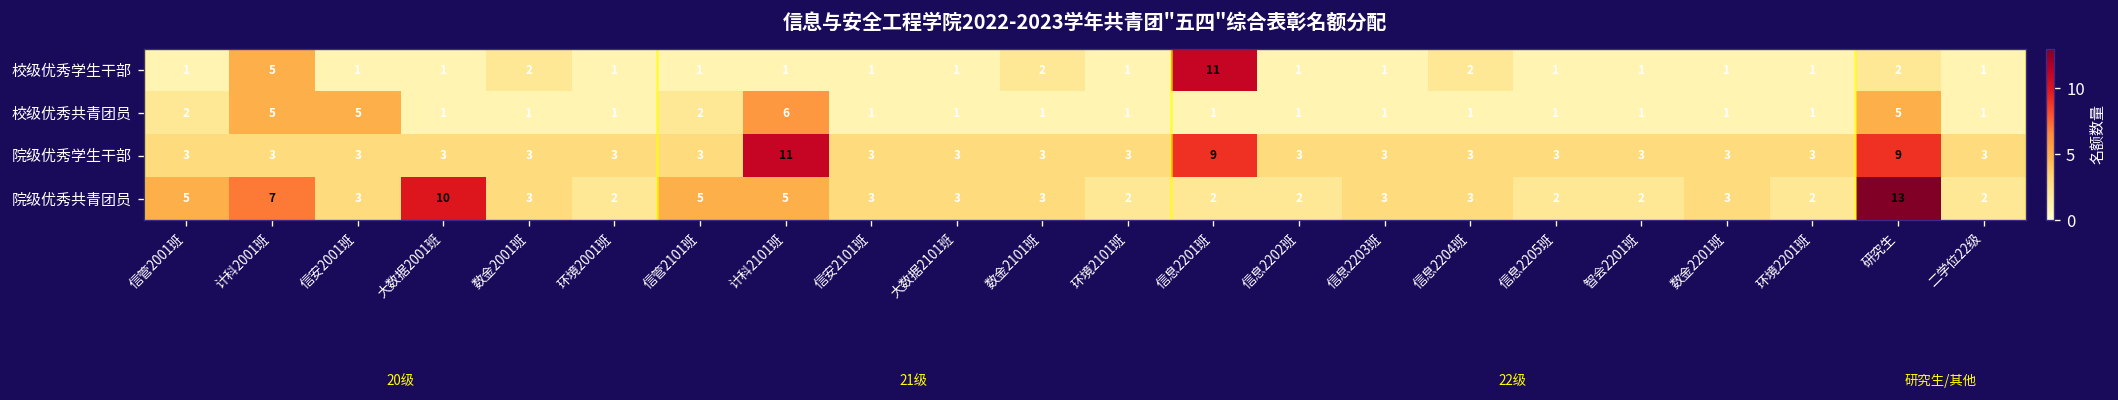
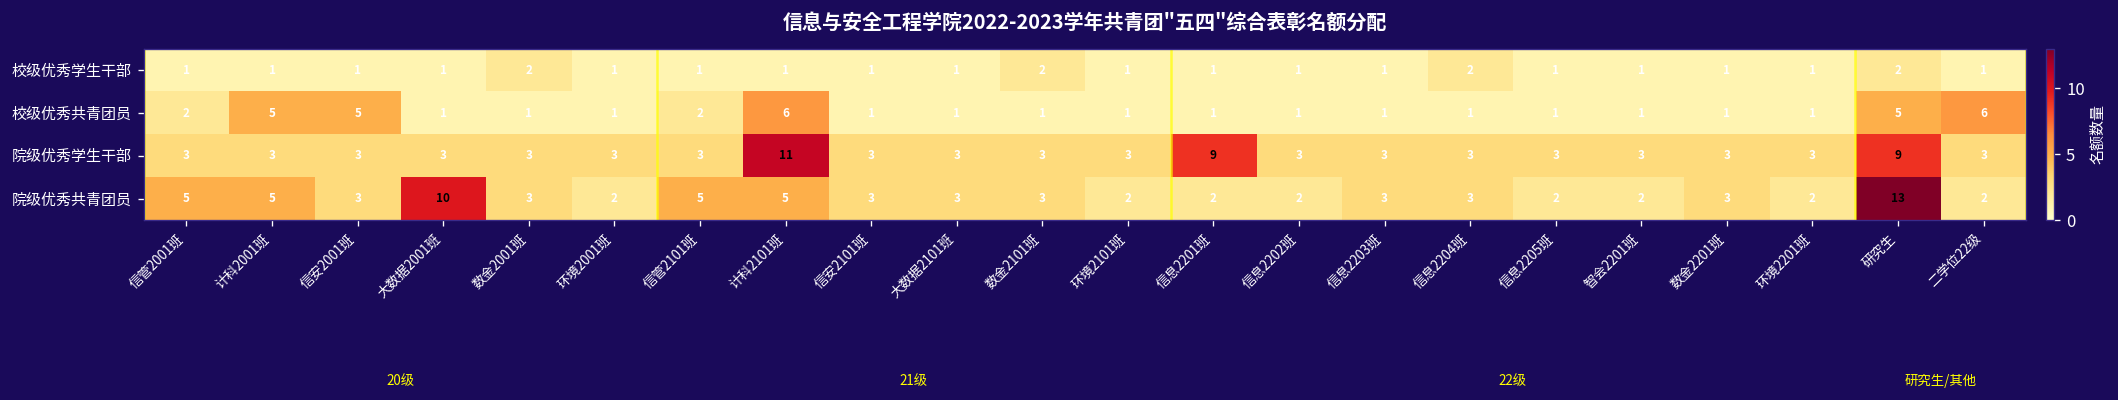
校级优秀学生干部, 计科2001班: 5 -> 1
校级优秀学生干部, 信息2201班: 11 -> 1
校级优秀共青团员, 二学位22级: 1 -> 6
院级优秀共青团员, 计科2001班: 7 -> 5
